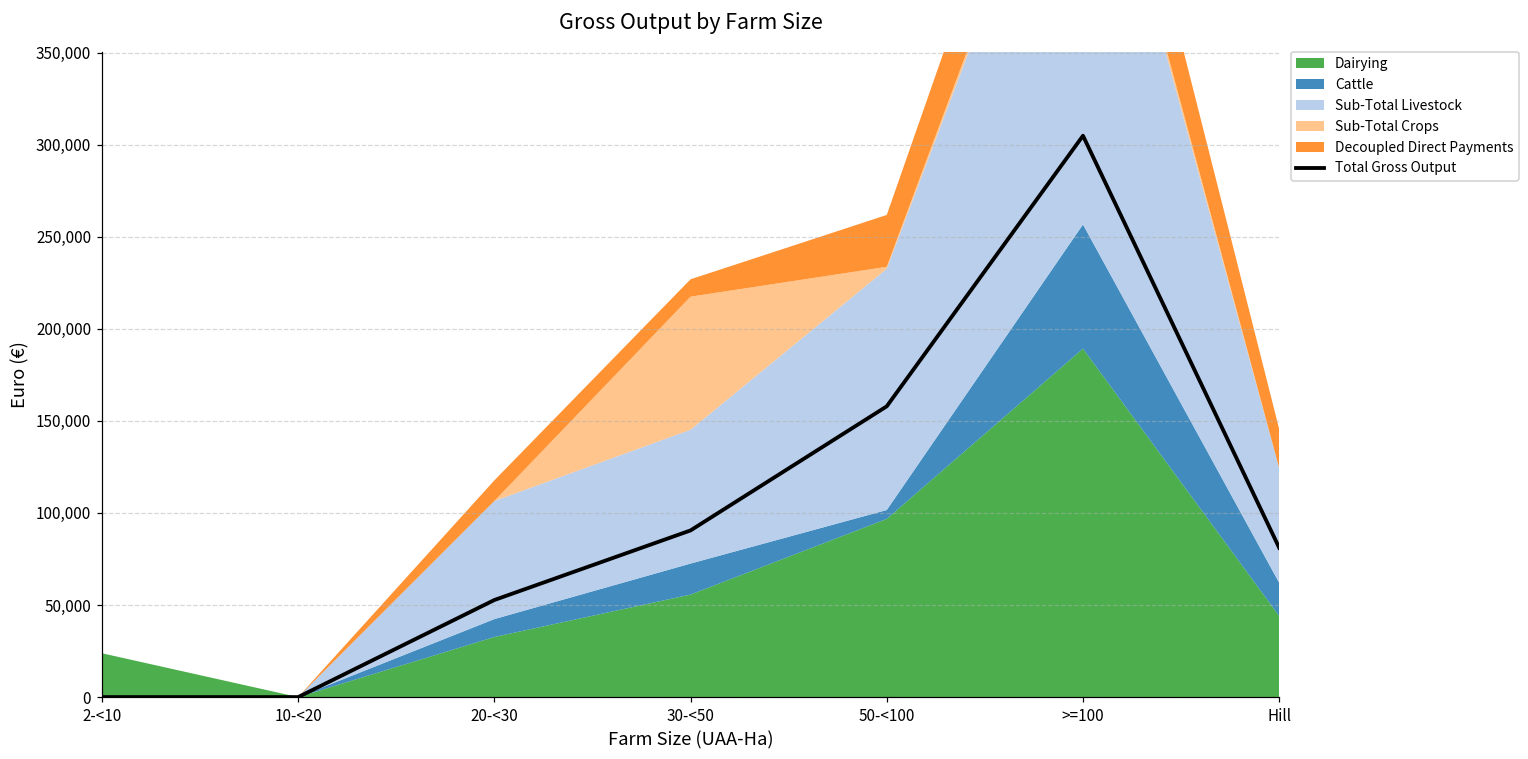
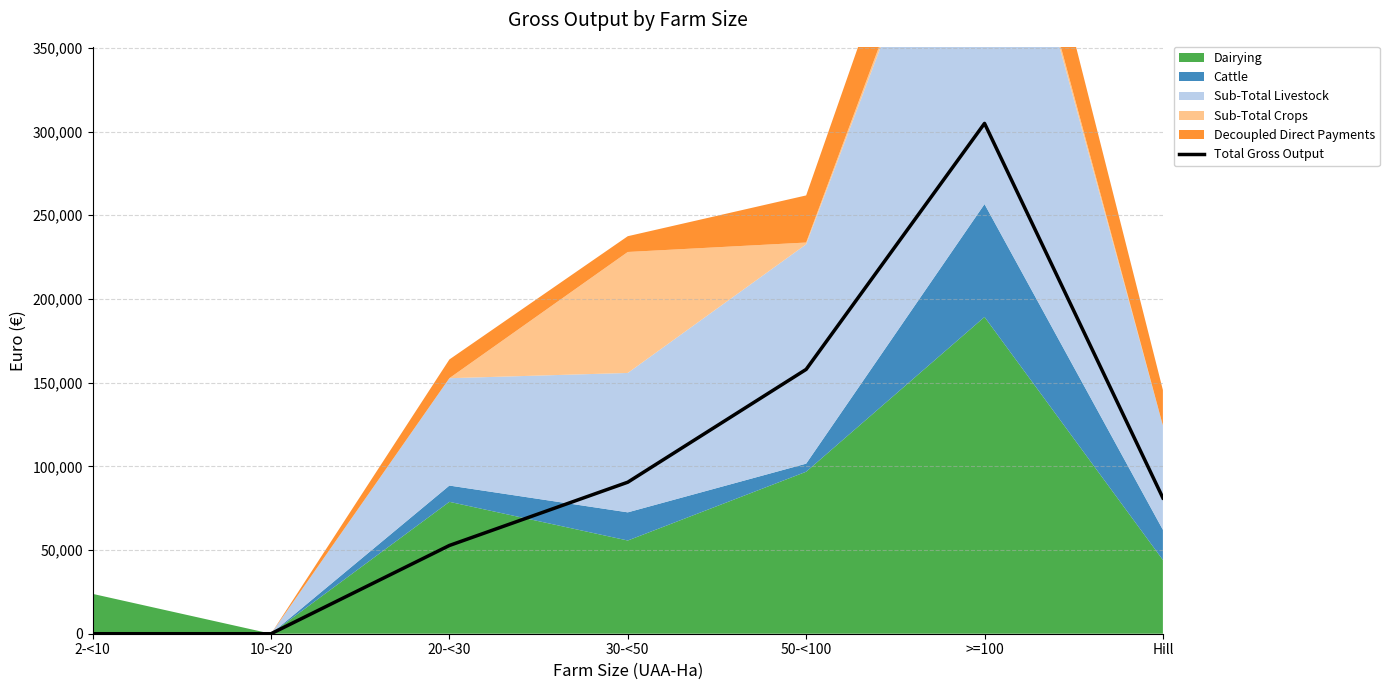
Dairying, 20-<30: 33,000 -> 79,000
Sub-Total Livestock, 30-<50: 73,000 -> 83,000
